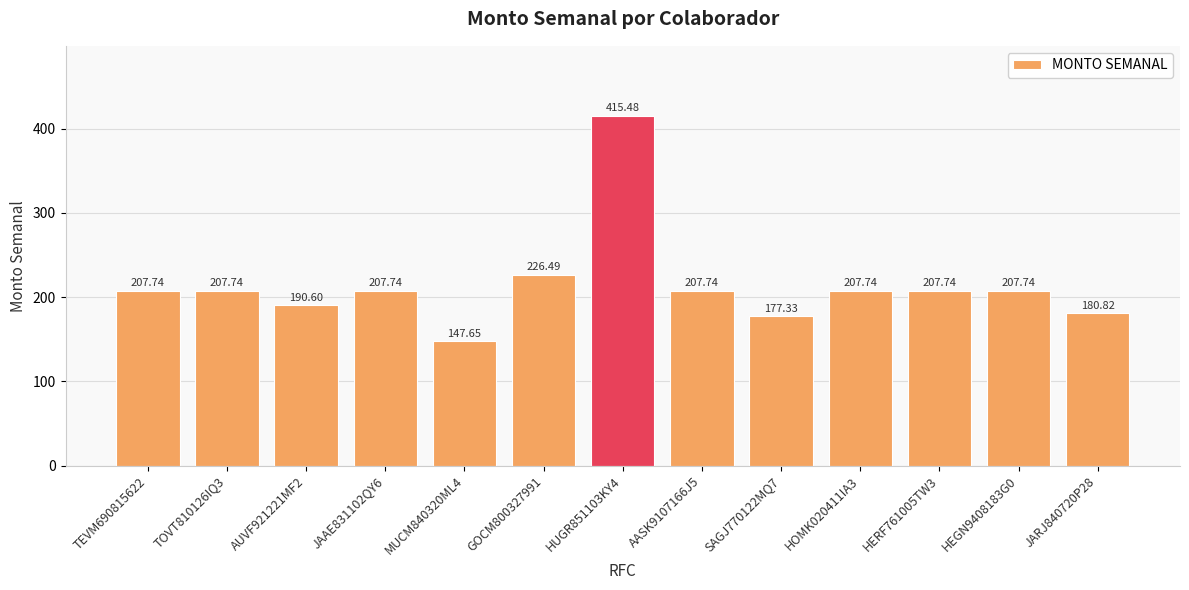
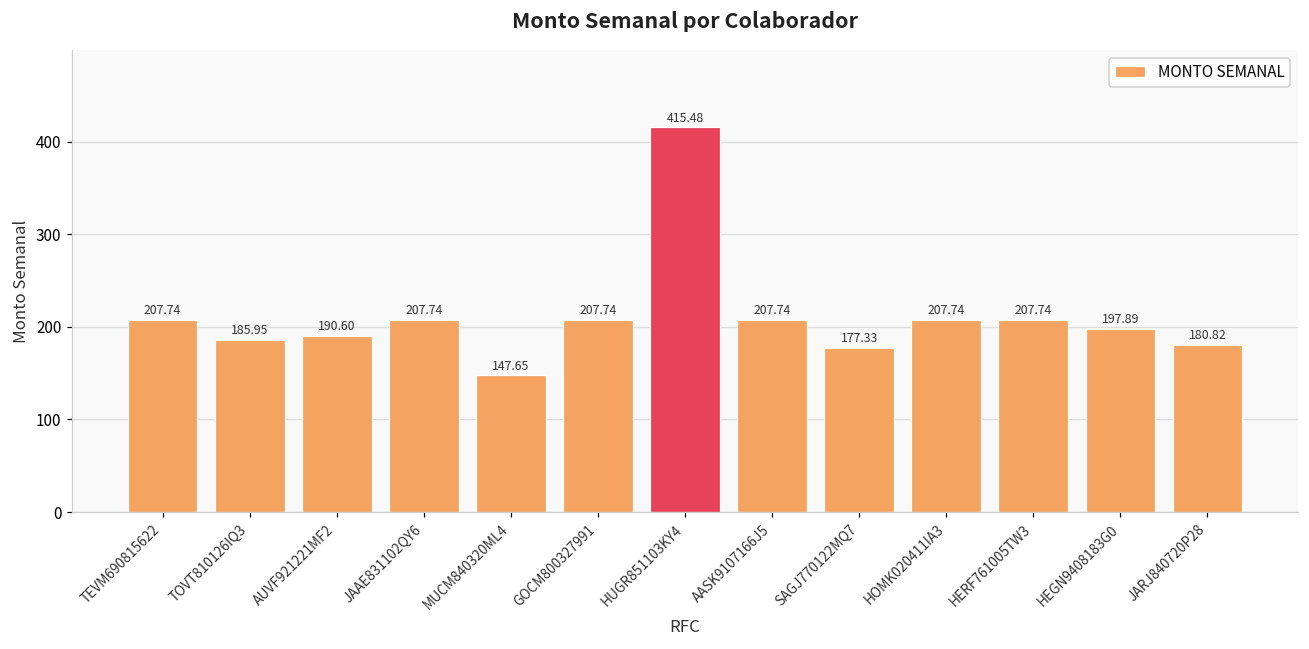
TOVT810126IQ3: 207.74 -> 185.95
GOCM800327991: 226.49 -> 207.74
HEGN9408183G0: 207.74 -> 197.89
